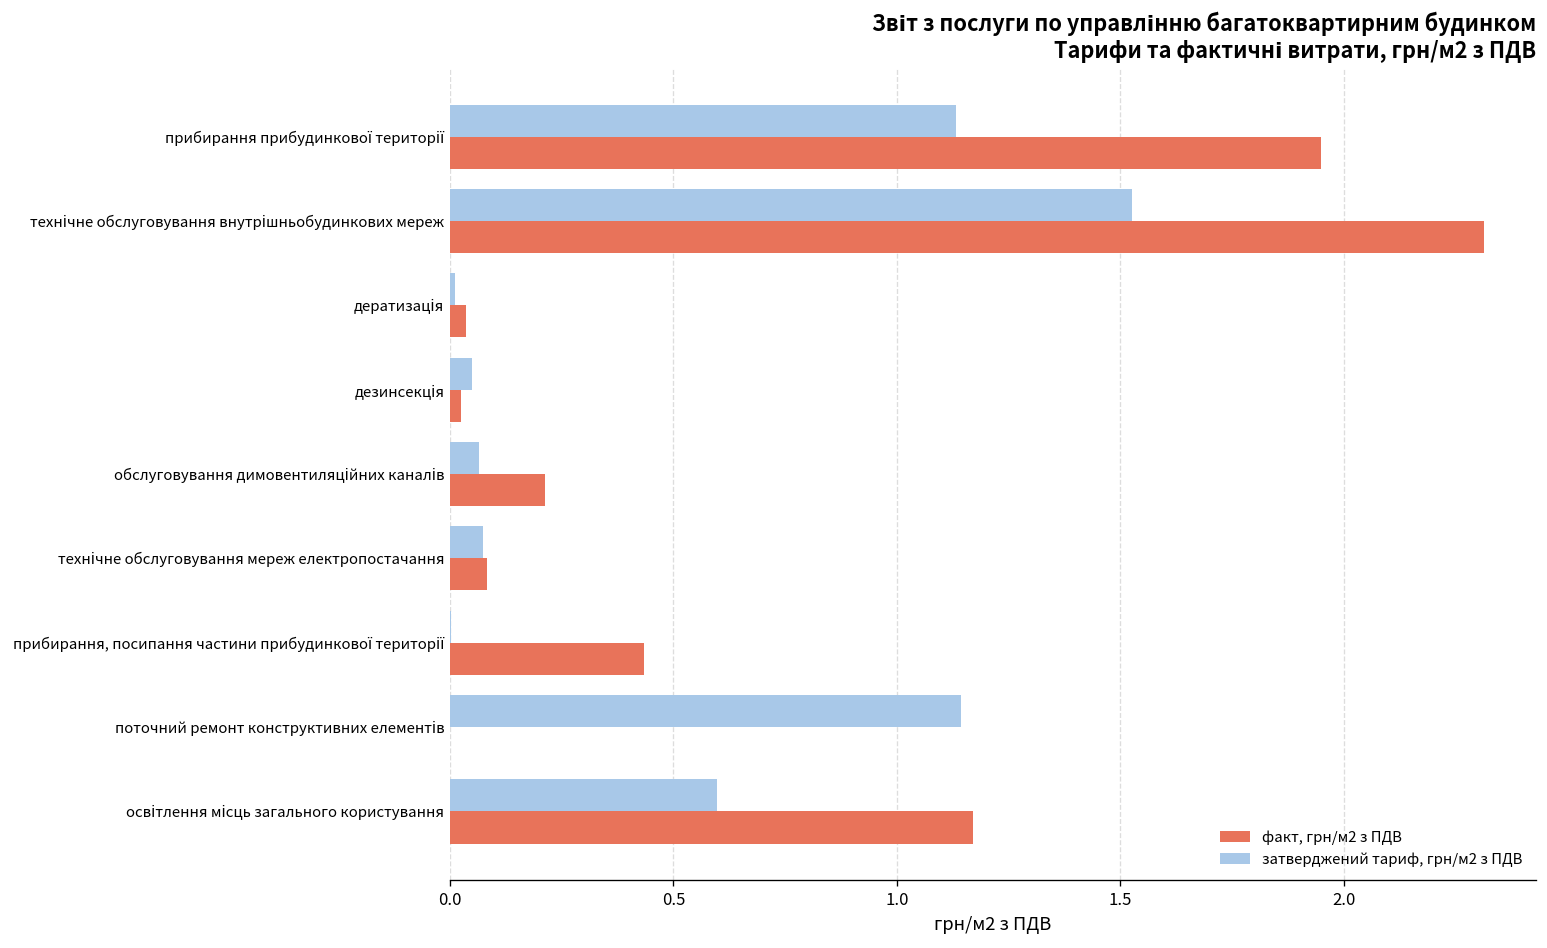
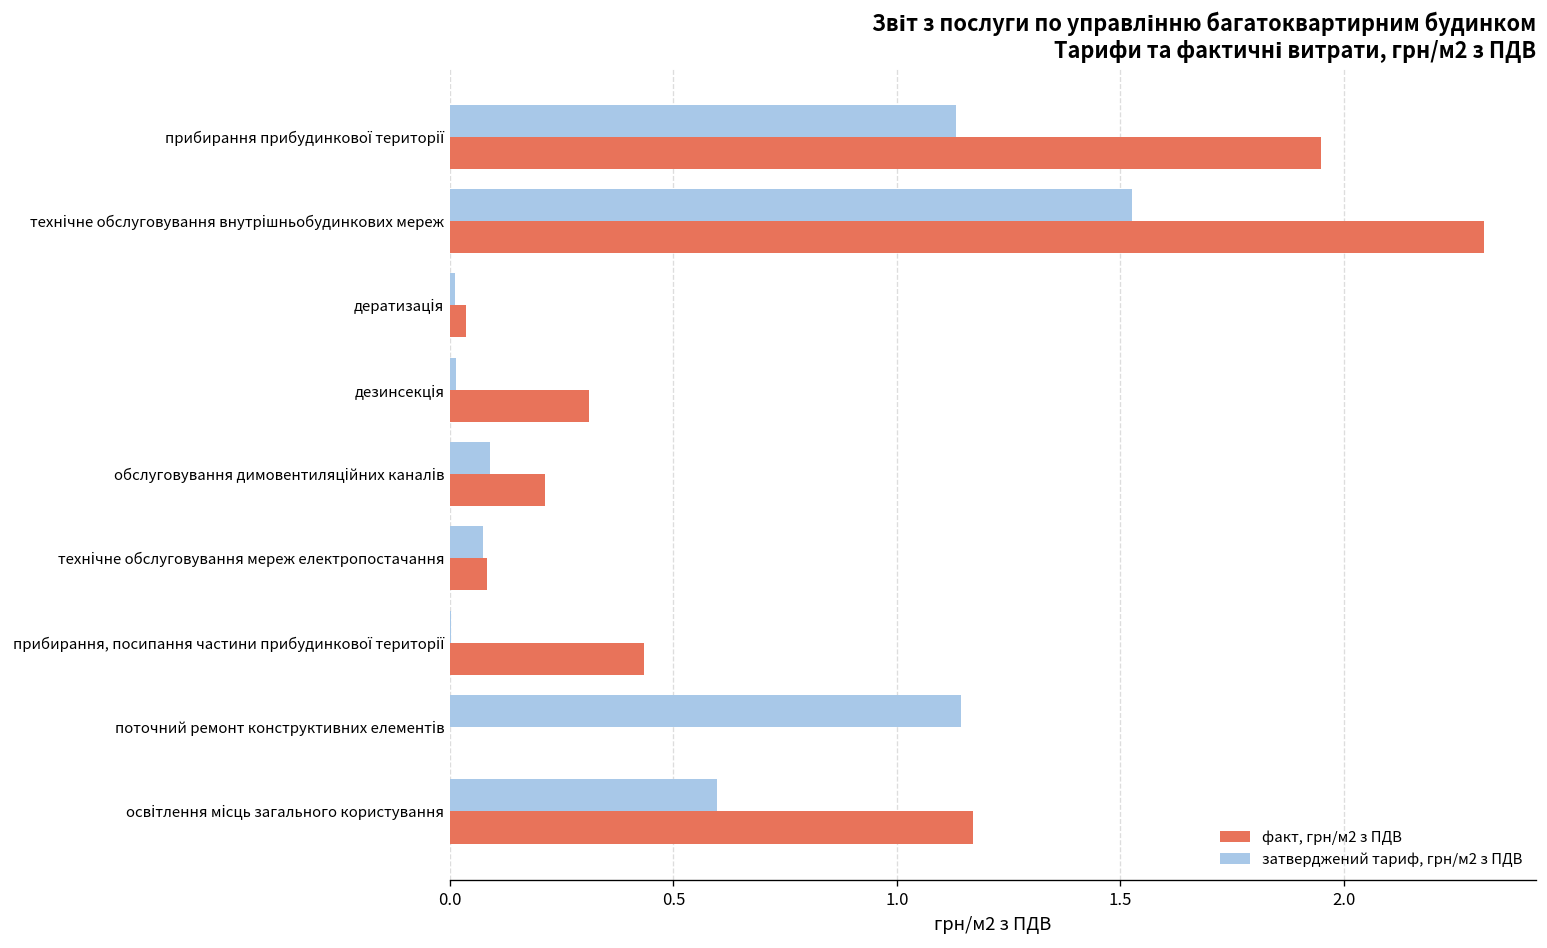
затверджений тариф, грн/м2 з ПДВ, дезинсекція: 0.05 -> 0.01
факт, грн/м2 з ПДВ, дезинсекція: 0.02 -> 0.31
затверджений тариф, грн/м2 з ПДВ, обслуговування димовентиляційних каналів: 0.06 -> 0.09
